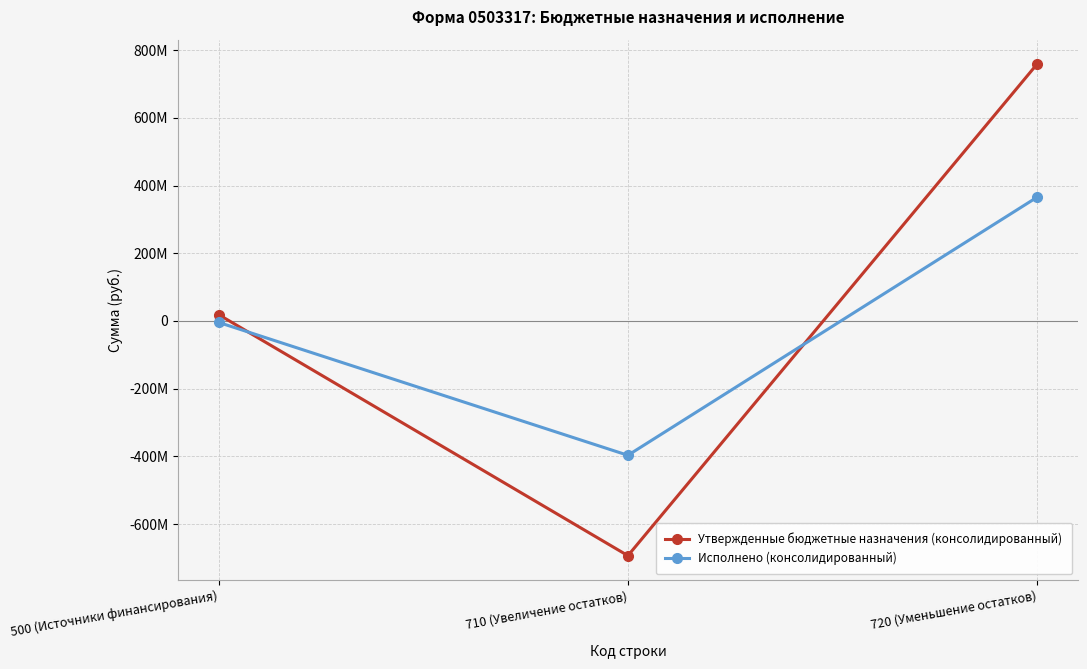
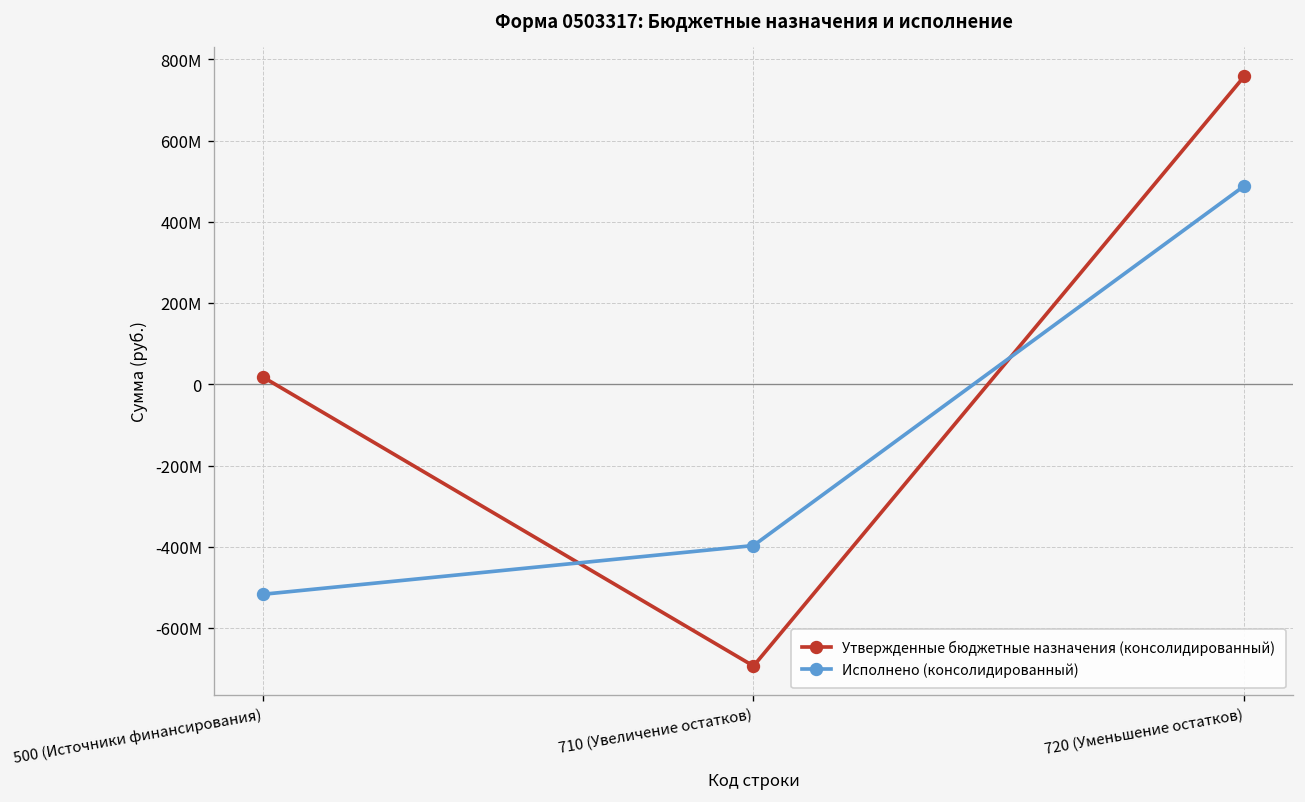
Исполнено (консолидированный), 500 (Источники финансирования): 0 -> -520000000
Исполнено (консолидированный), 720 (Уменьшение остатков): 370000000 -> 490000000
